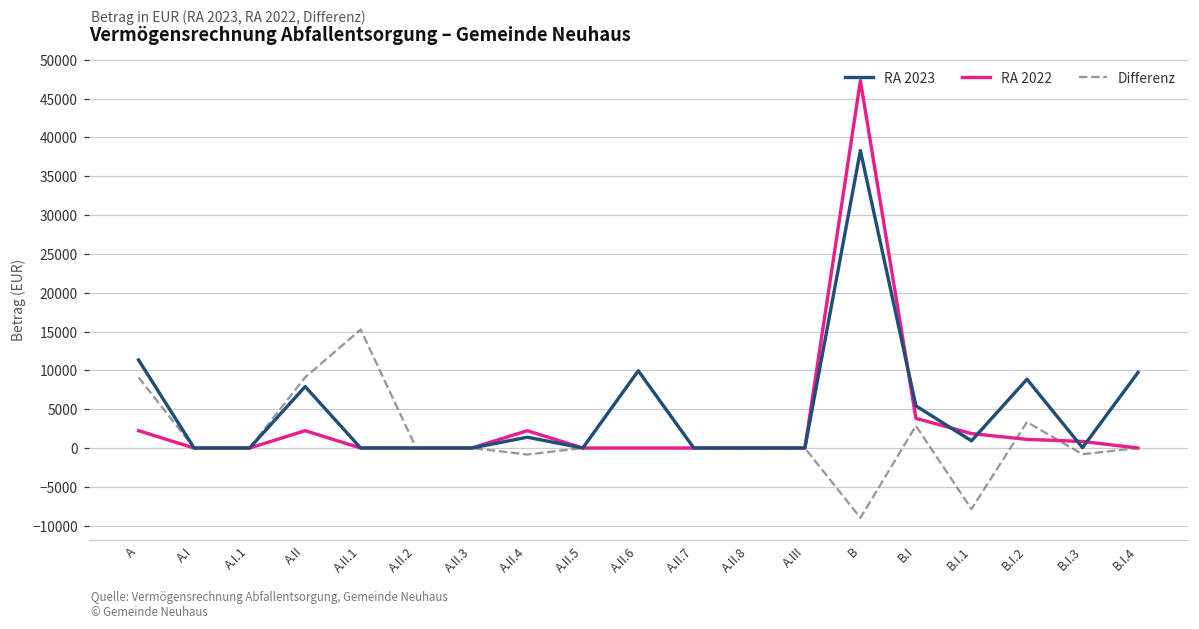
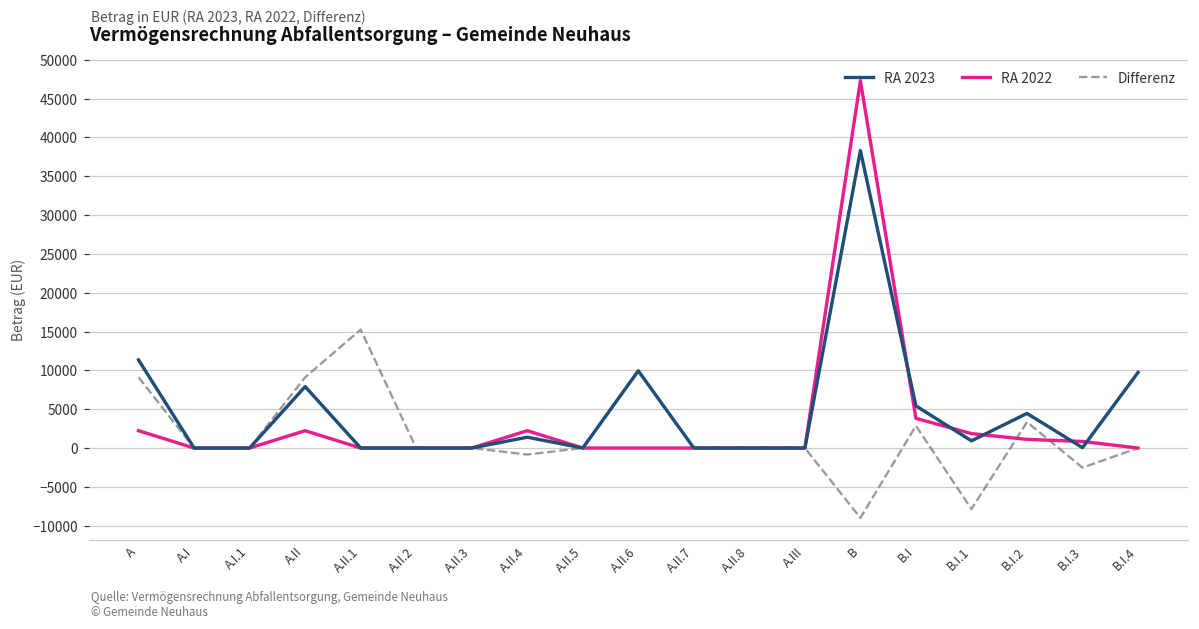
RA 2023, B.I.2: 9000 -> 4000
Differenz, B.I.3: -1000 -> -3000
